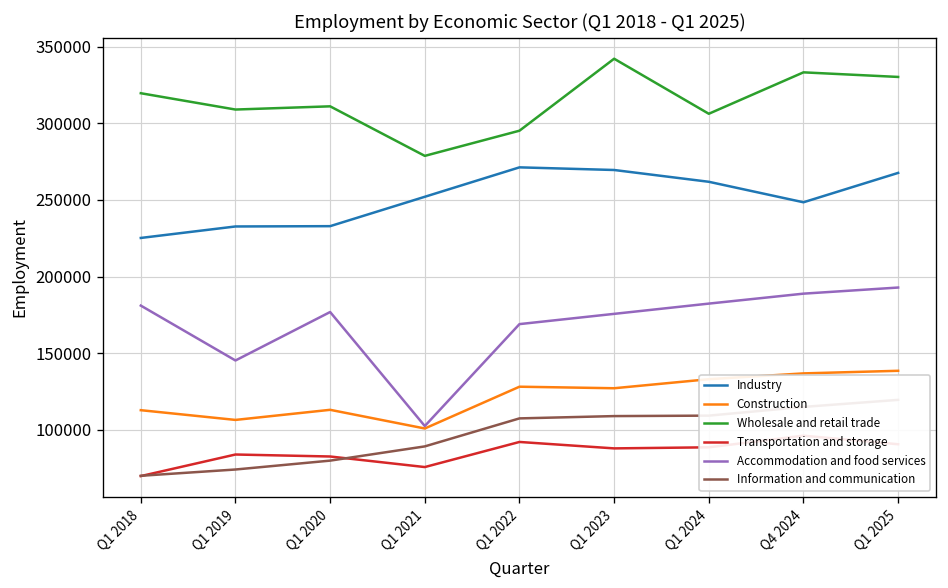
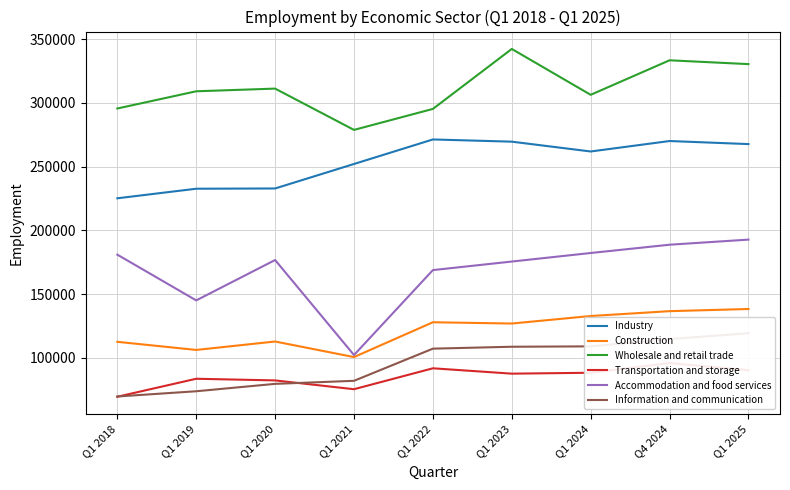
Wholesale and retail trade, Q1 2018: 320000 -> 296000
Information and communication, Q1 2021: 89000 -> 82000
Industry, Q4 2024: 249000 -> 270000
